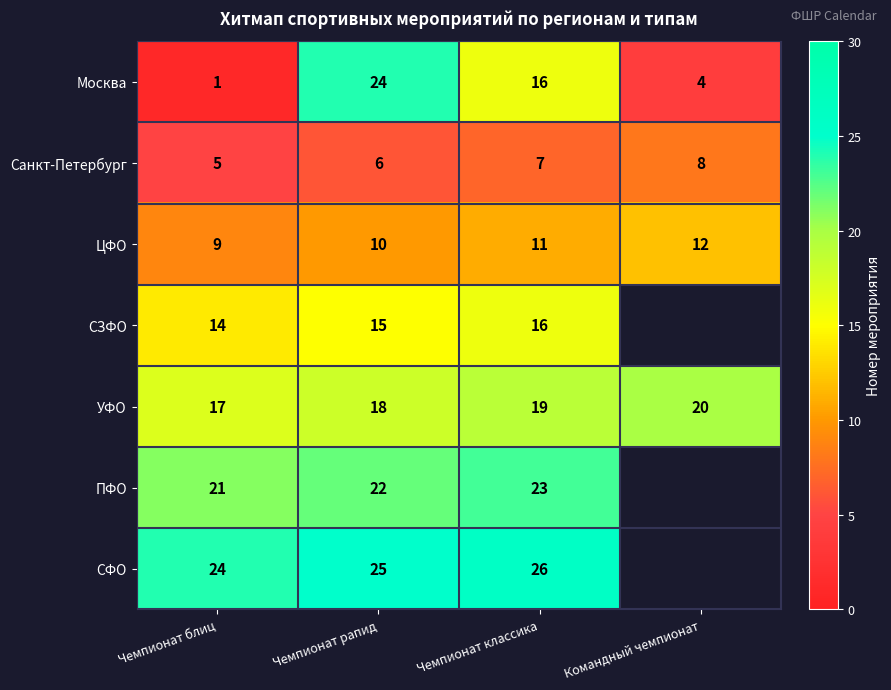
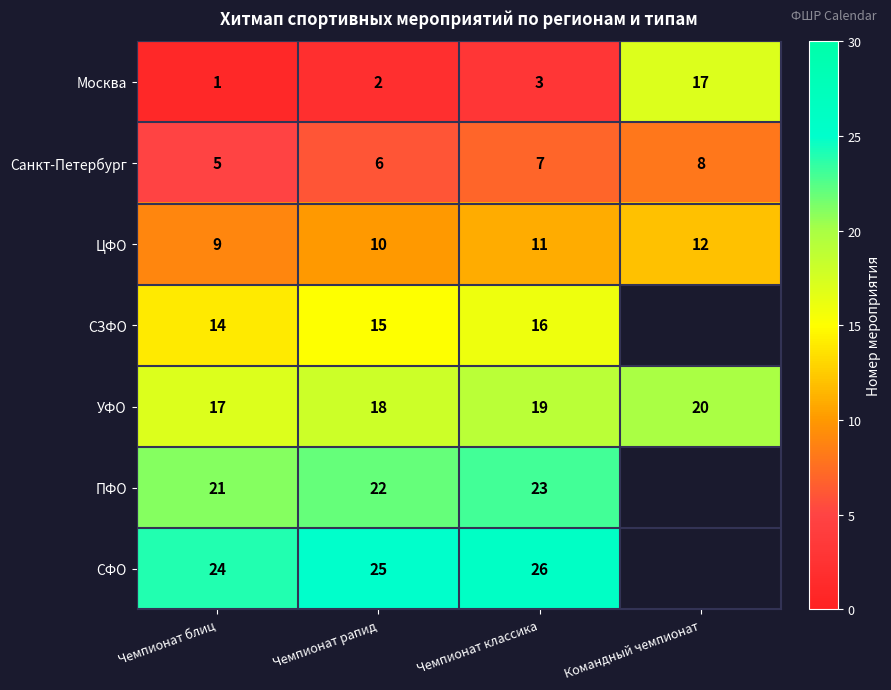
Москва, Чемпионат рапид: 24 -> 2
Москва, Чемпионат классика: 16 -> 3
Москва, Командный чемпионат: 4 -> 17
